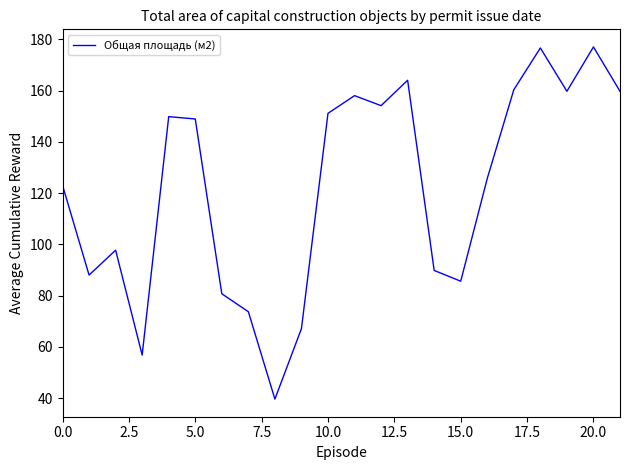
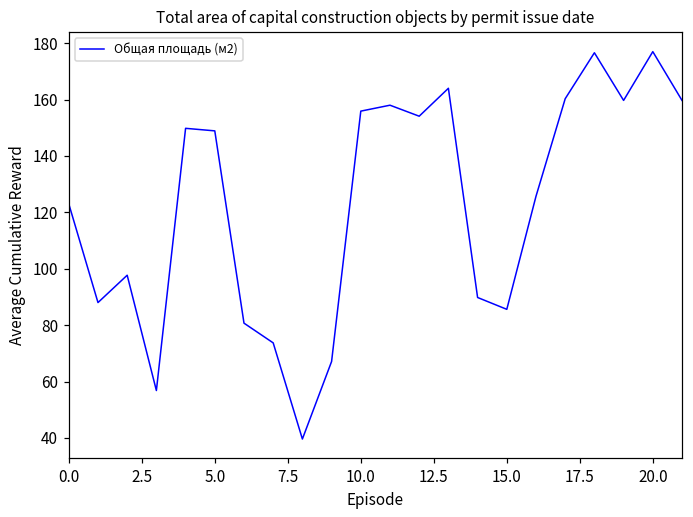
10.0: 151 -> 156
